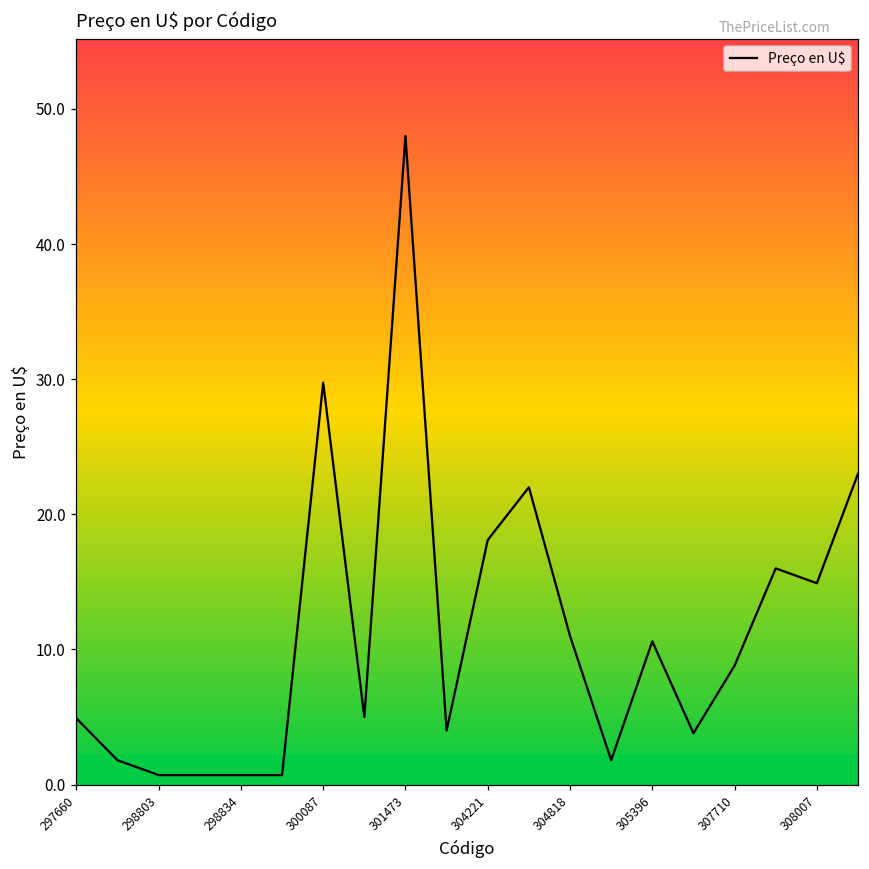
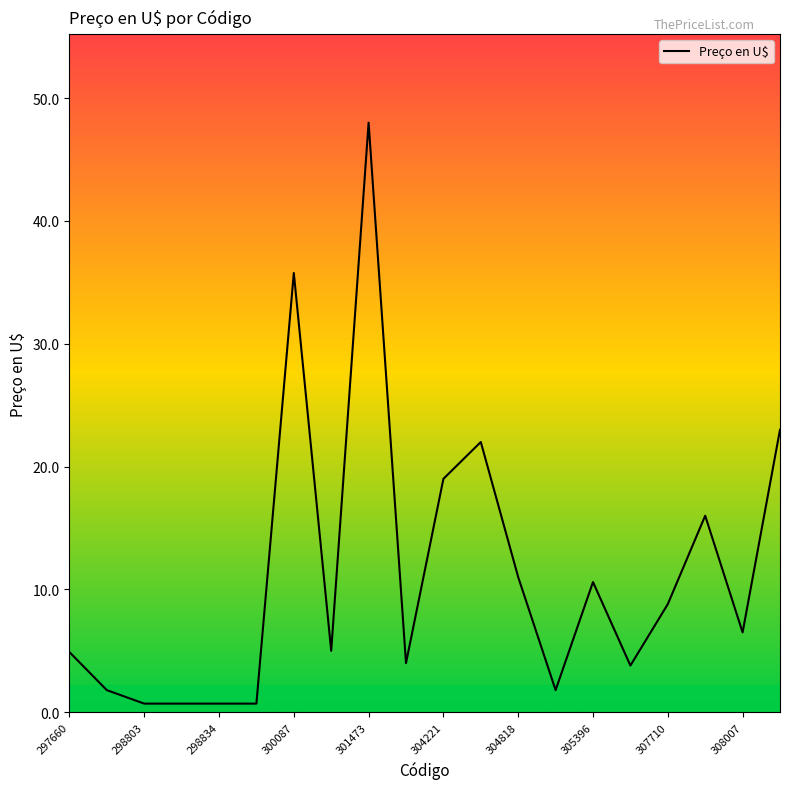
Preço en U$, 300087: 29.8 -> 35.8
Preço en U$, 304221: 18.1 -> 19.0
Preço en U$, 308007: 14.9 -> 6.5
